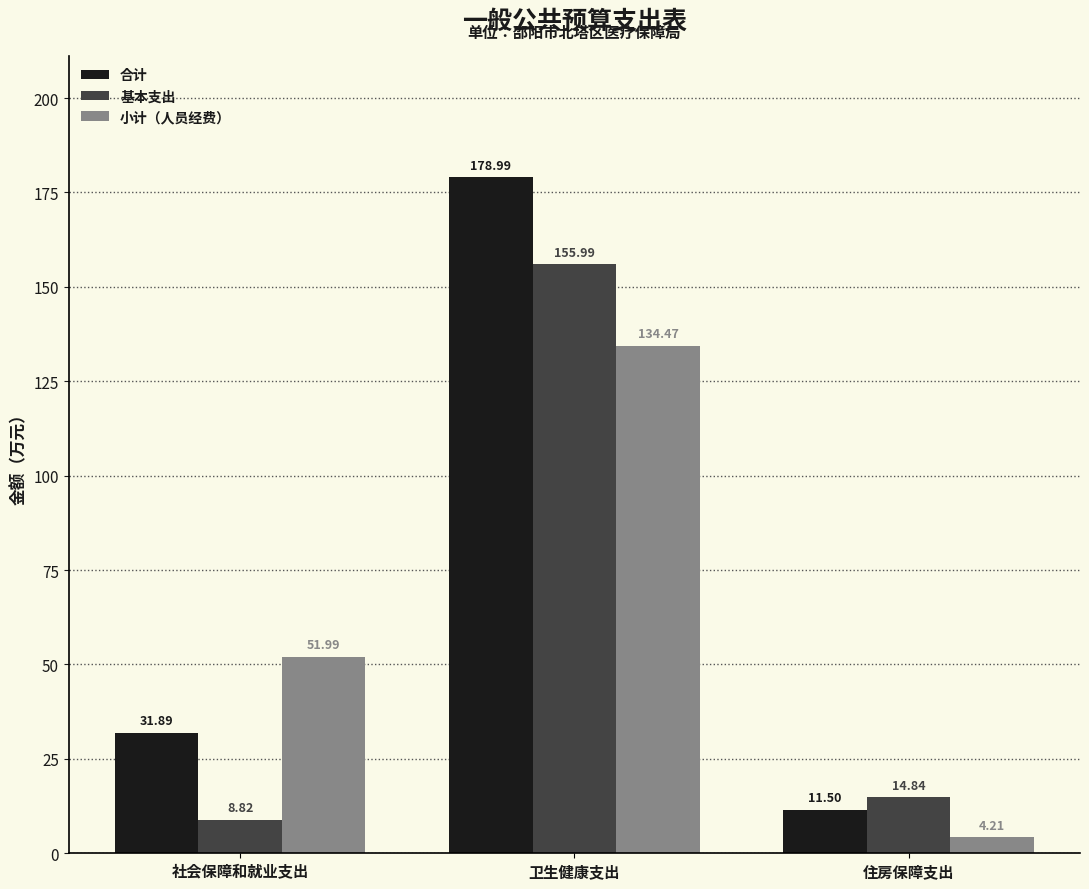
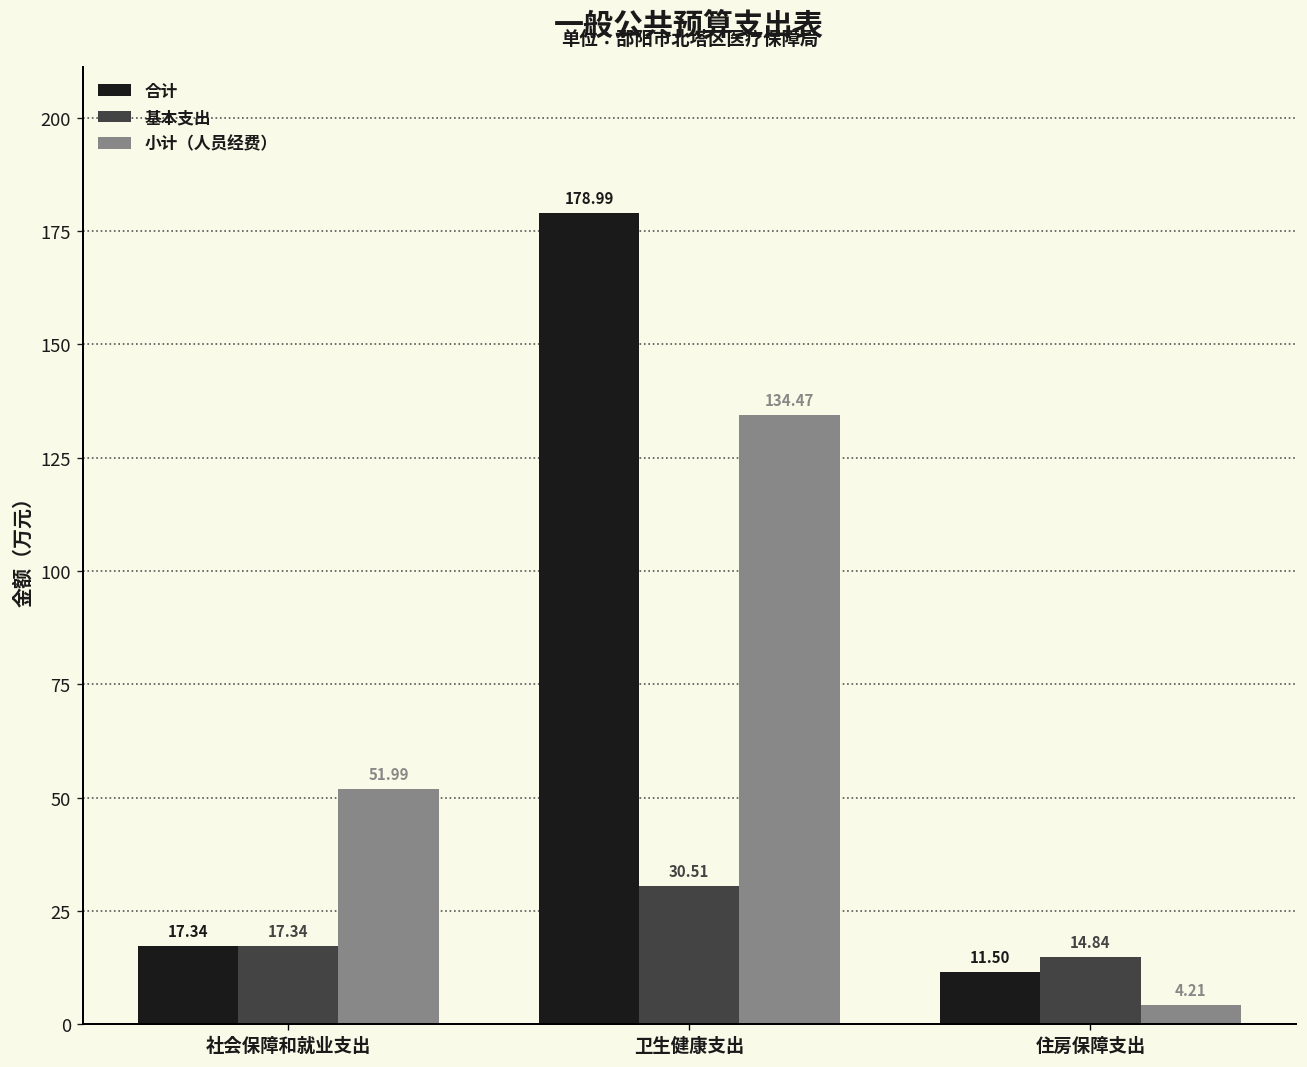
合计, 社会保障和就业支出: 31.89 -> 17.34
基本支出, 社会保障和就业支出: 8.82 -> 17.34
基本支出, 卫生健康支出: 155.99 -> 30.51
